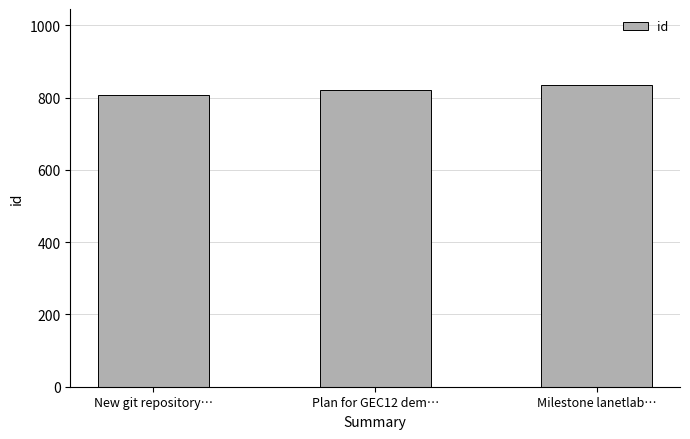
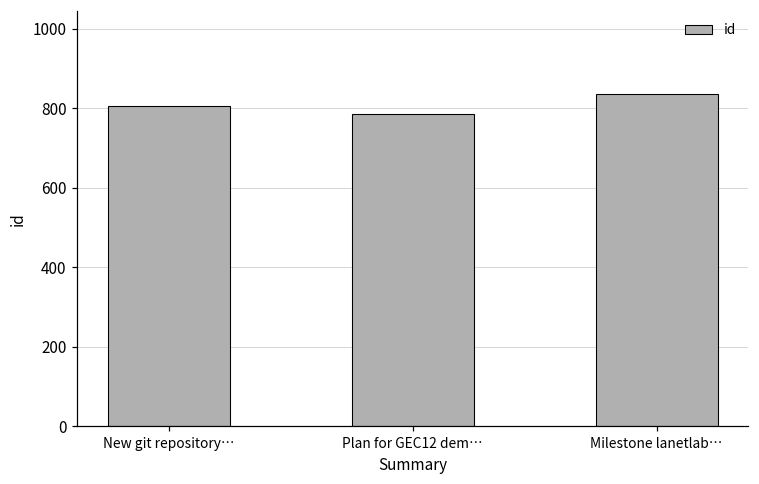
Plan for GEC12 dem…: 820 -> 790
